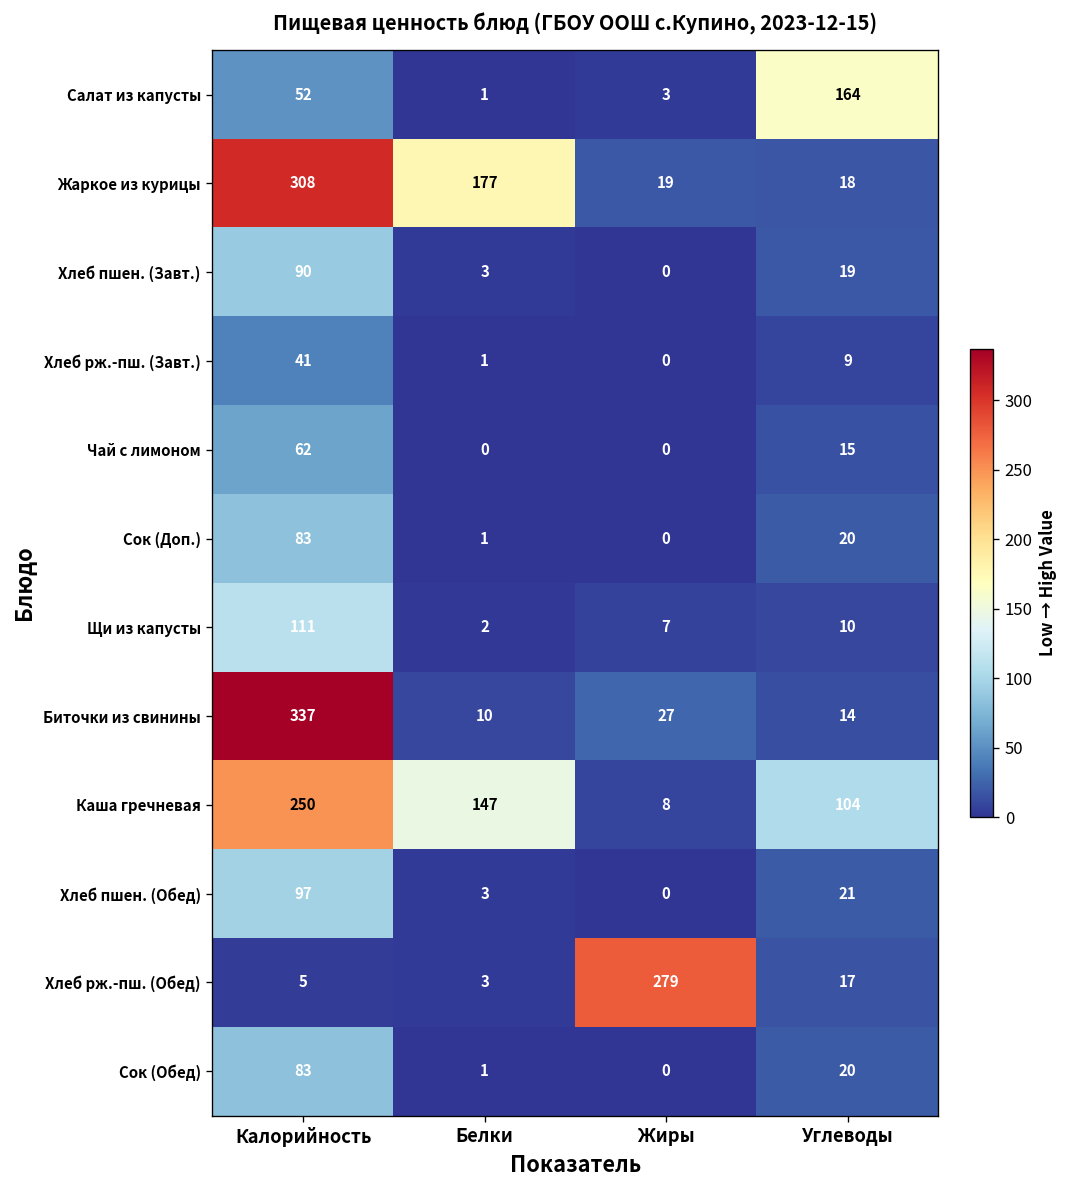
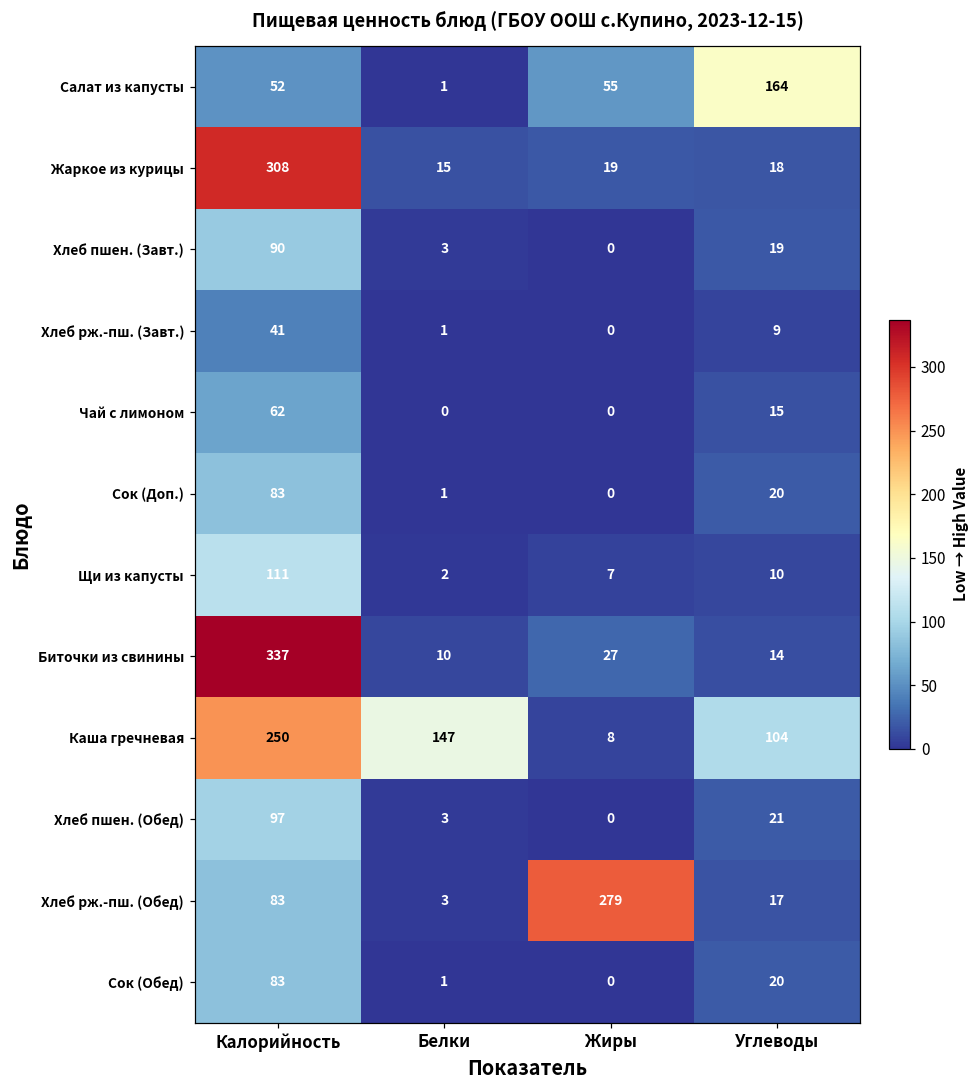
Салат из капусты, Жиры: 3 -> 55
Жаркое из курицы, Белки: 177 -> 15
Хлеб рж.-пш. (Обед), Калорийность: 5 -> 83
